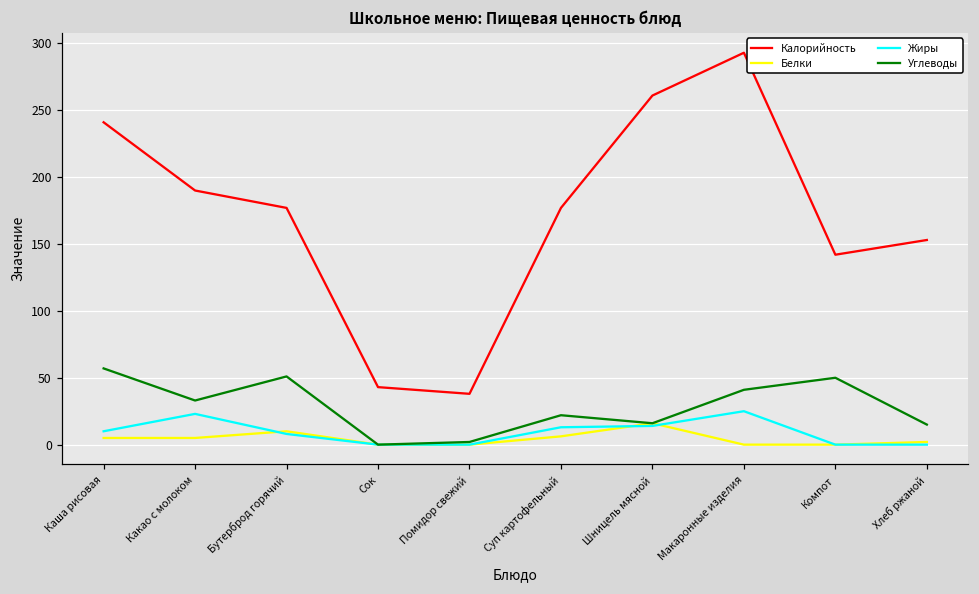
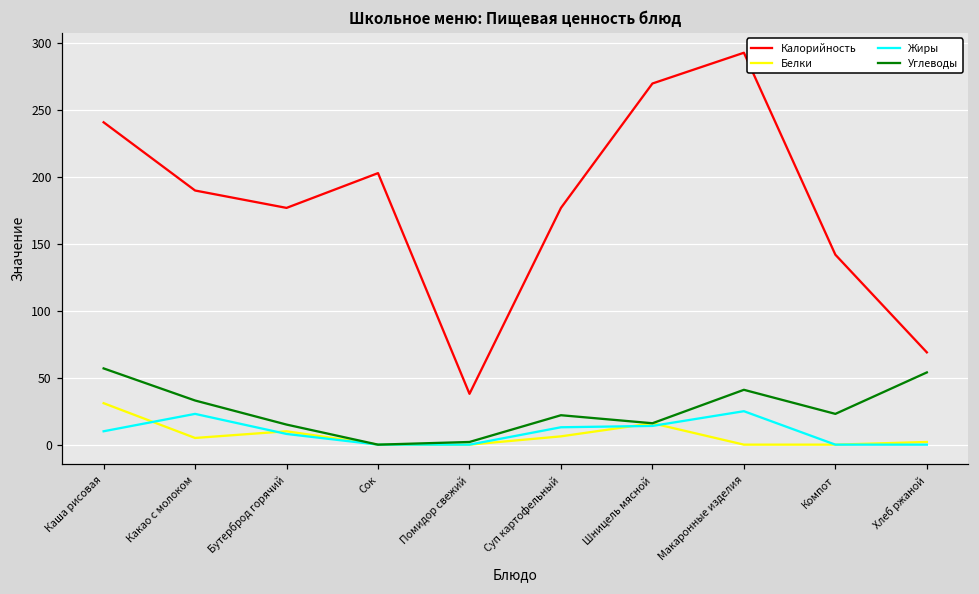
Белки, Каша рисовая: 5 -> 31
Углеводы, Бутерброд горячий: 51 -> 15
Калорийность, Сок: 43 -> 203
Калорийность, Шницель мясной: 261 -> 270
Углеводы, Компот: 50 -> 23
Калорийность, Хлеб ржаной: 153 -> 69
Углеводы, Хлеб ржаной: 15 -> 54
